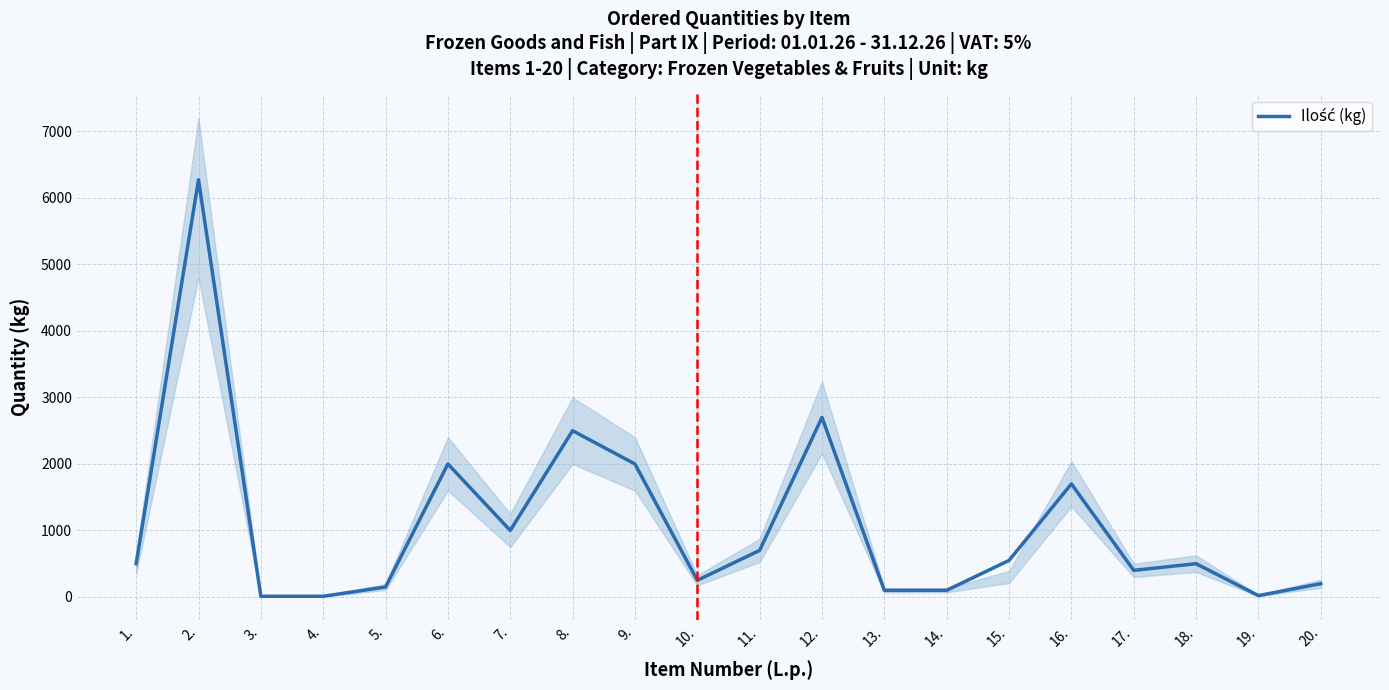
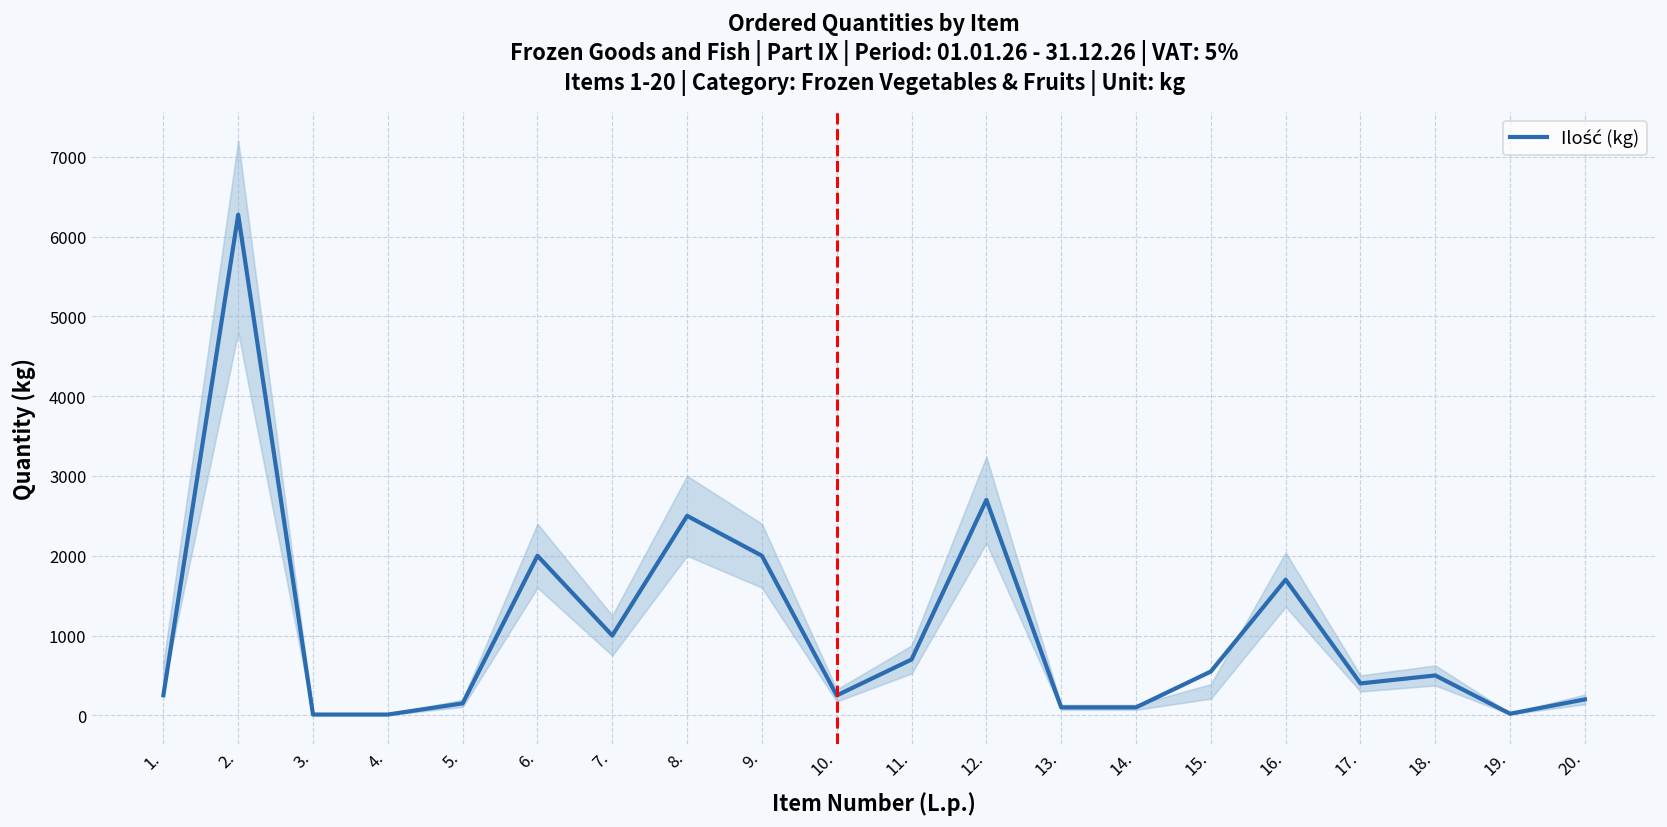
Ilość (kg), 1.: 500 -> 300
